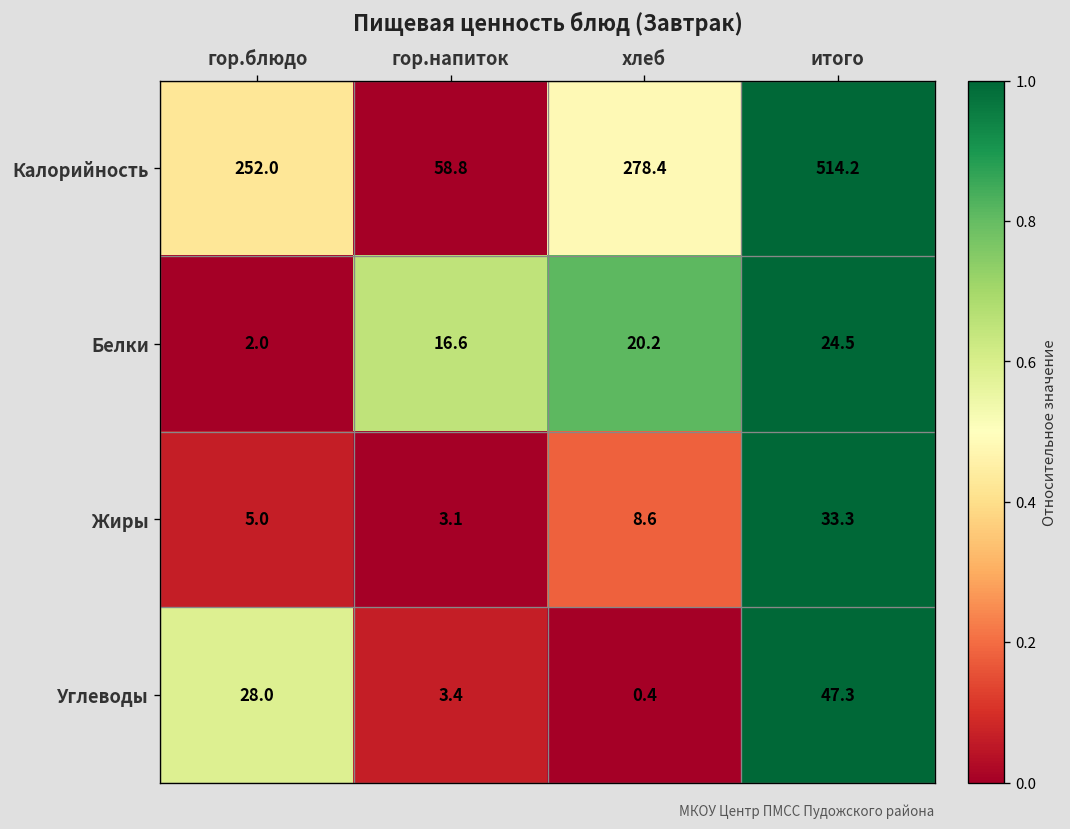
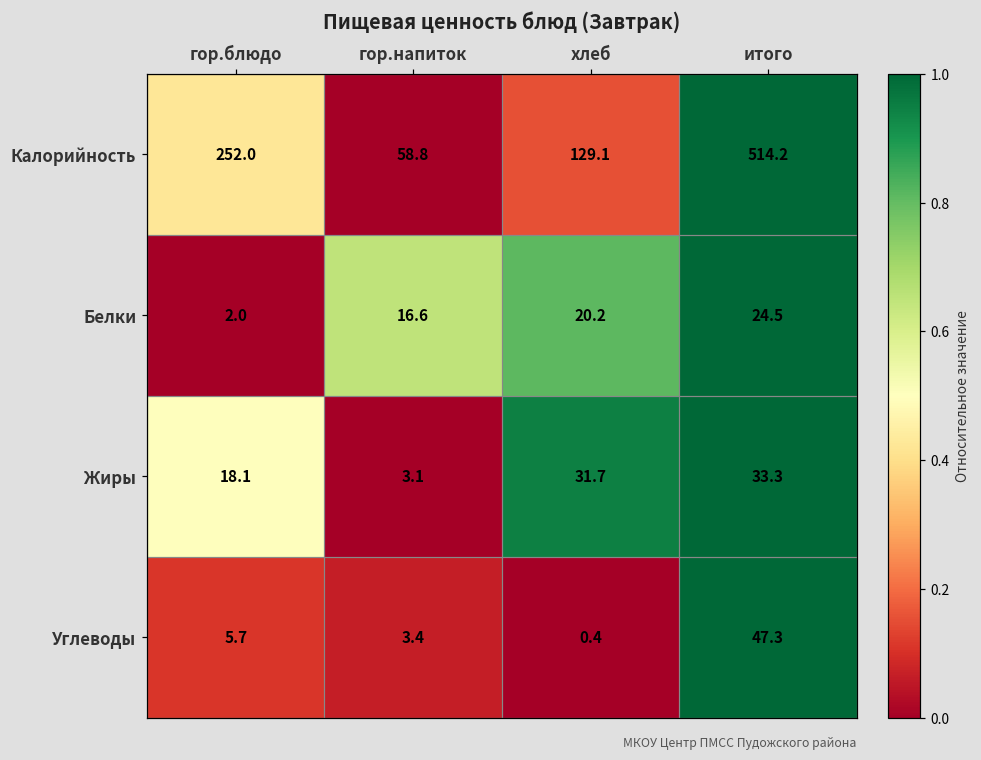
Калорийность, хлеб: 278.4 -> 129.1
Жиры, гор.блюдо: 5.0 -> 18.1
Жиры, хлеб: 8.6 -> 31.7
Углеводы, гор.блюдо: 28.0 -> 5.7
